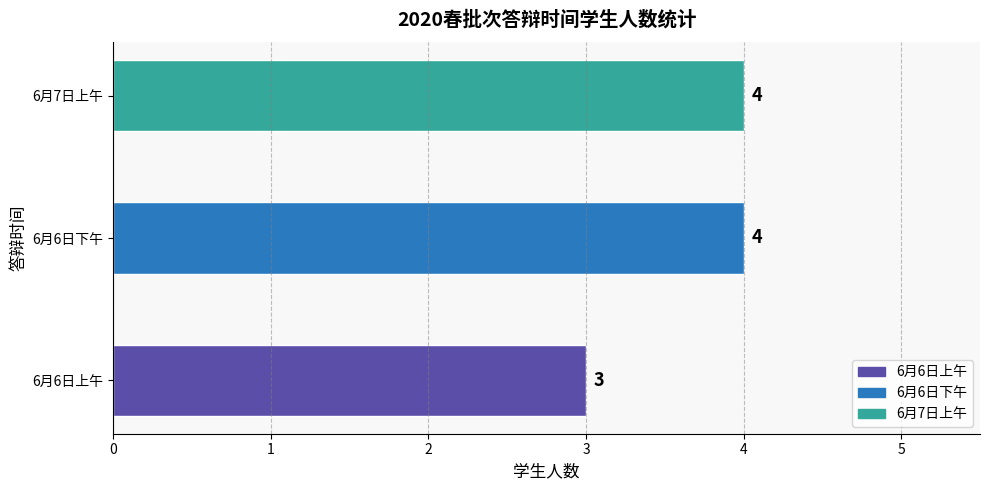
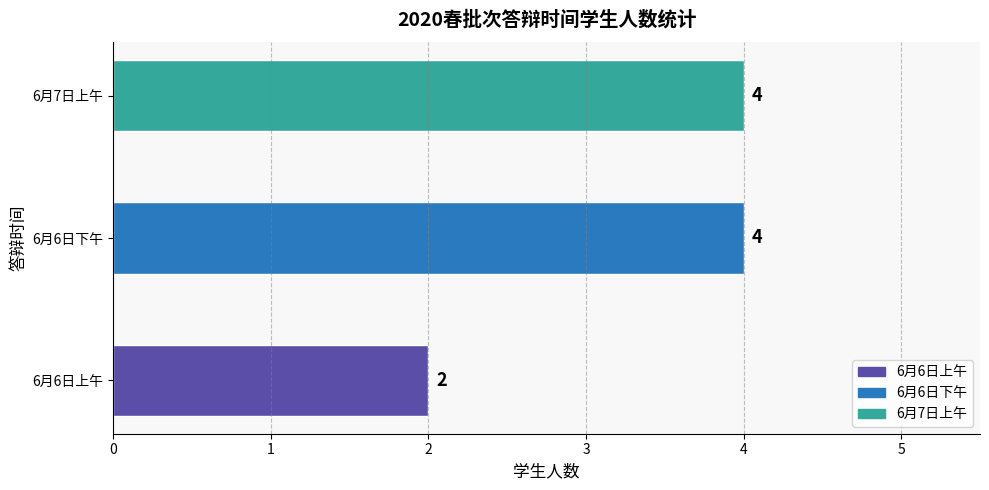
6月6日上午: 3 -> 2
